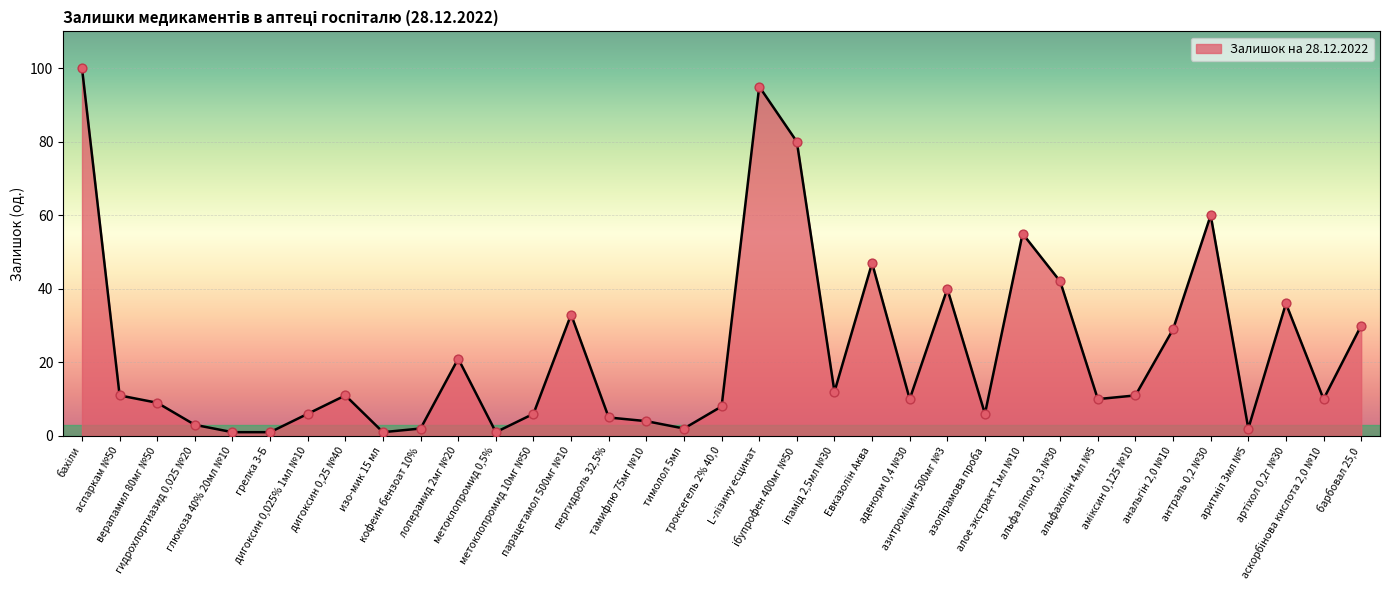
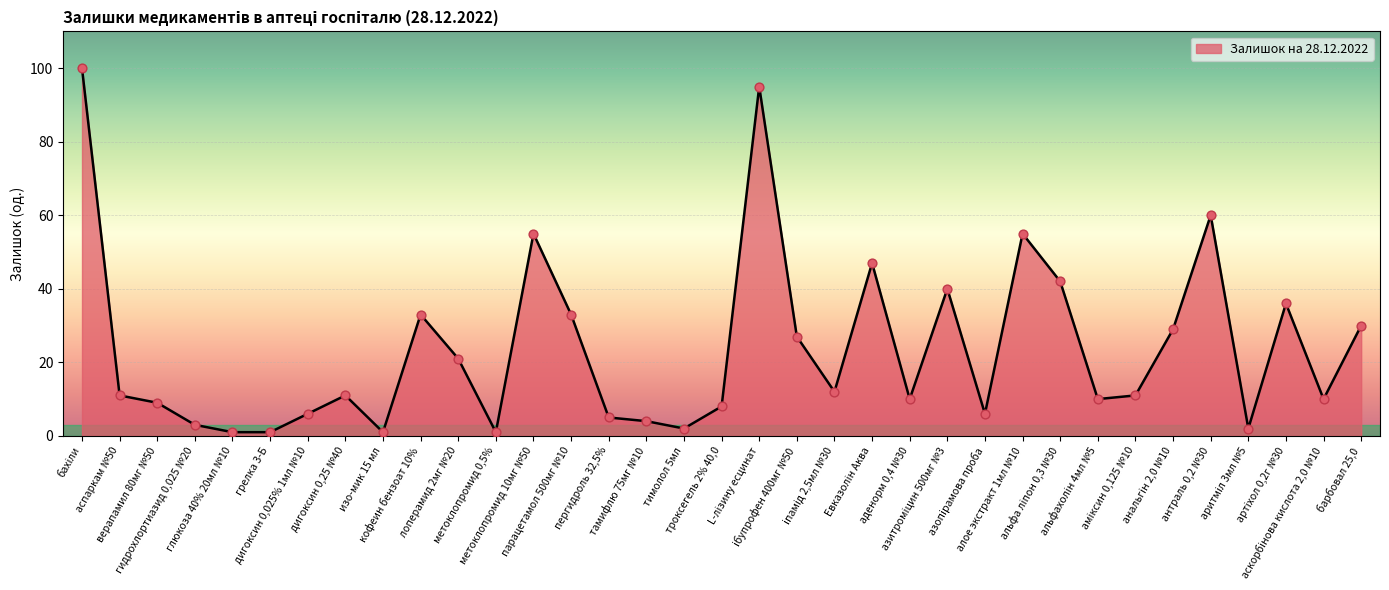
кофеин бензоат 10%: 2 -> 33
метоклопромид 10мг №50: 6 -> 55
ібупрофен 400мг №50: 80 -> 27
